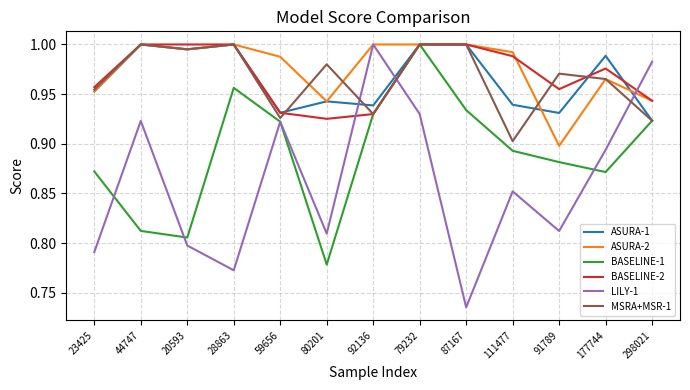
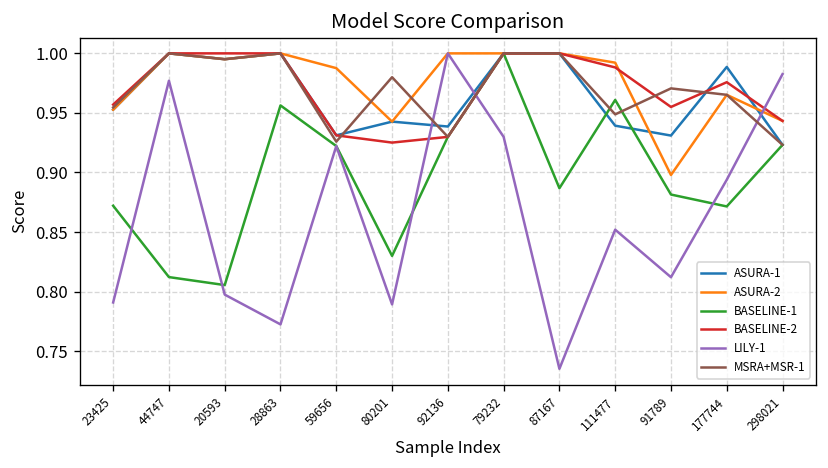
LILY-1, 44747: 0.92 -> 0.98
BASELINE-1, 80201: 0.78 -> 0.83
LILY-1, 80201: 0.81 -> 0.79
BASELINE-1, 87167: 0.93 -> 0.89
BASELINE-1, 111477: 0.89 -> 0.96
MSRA+MSR-1, 111477: 0.90 -> 0.95
